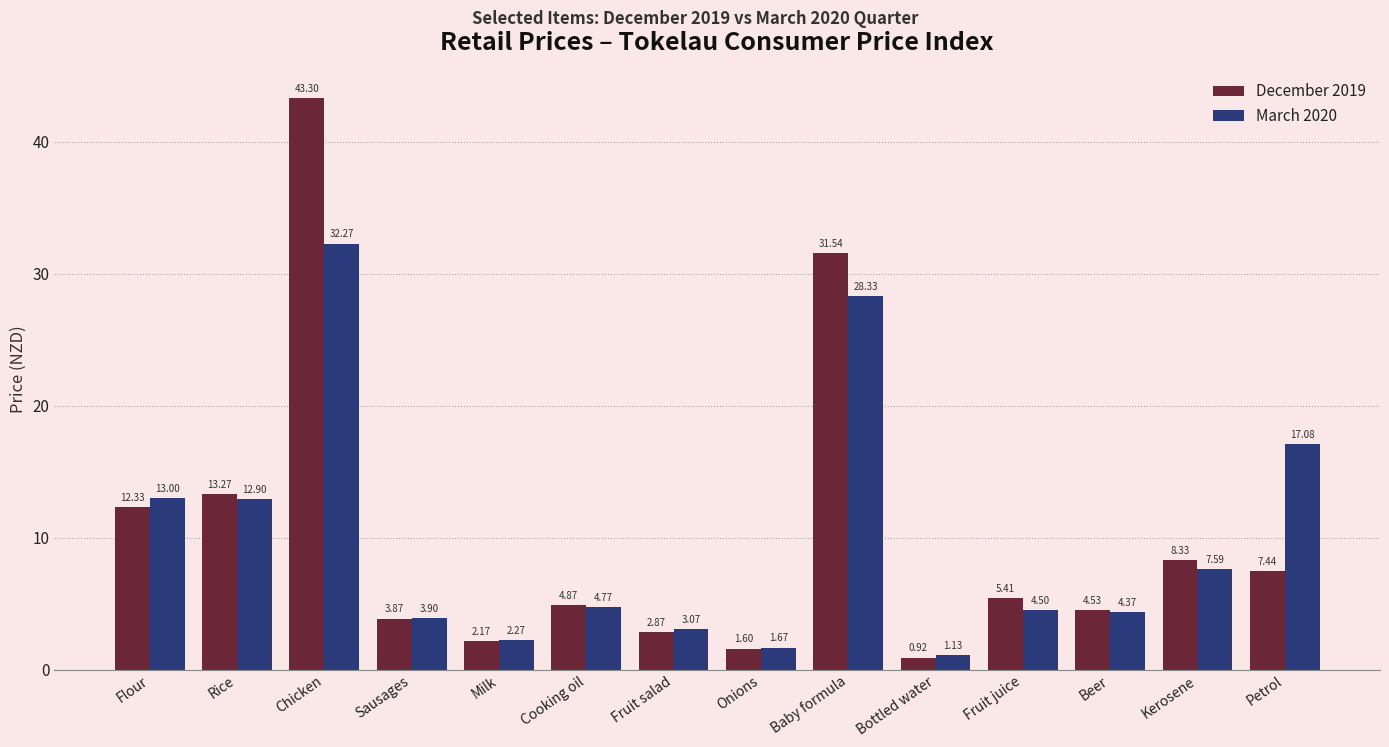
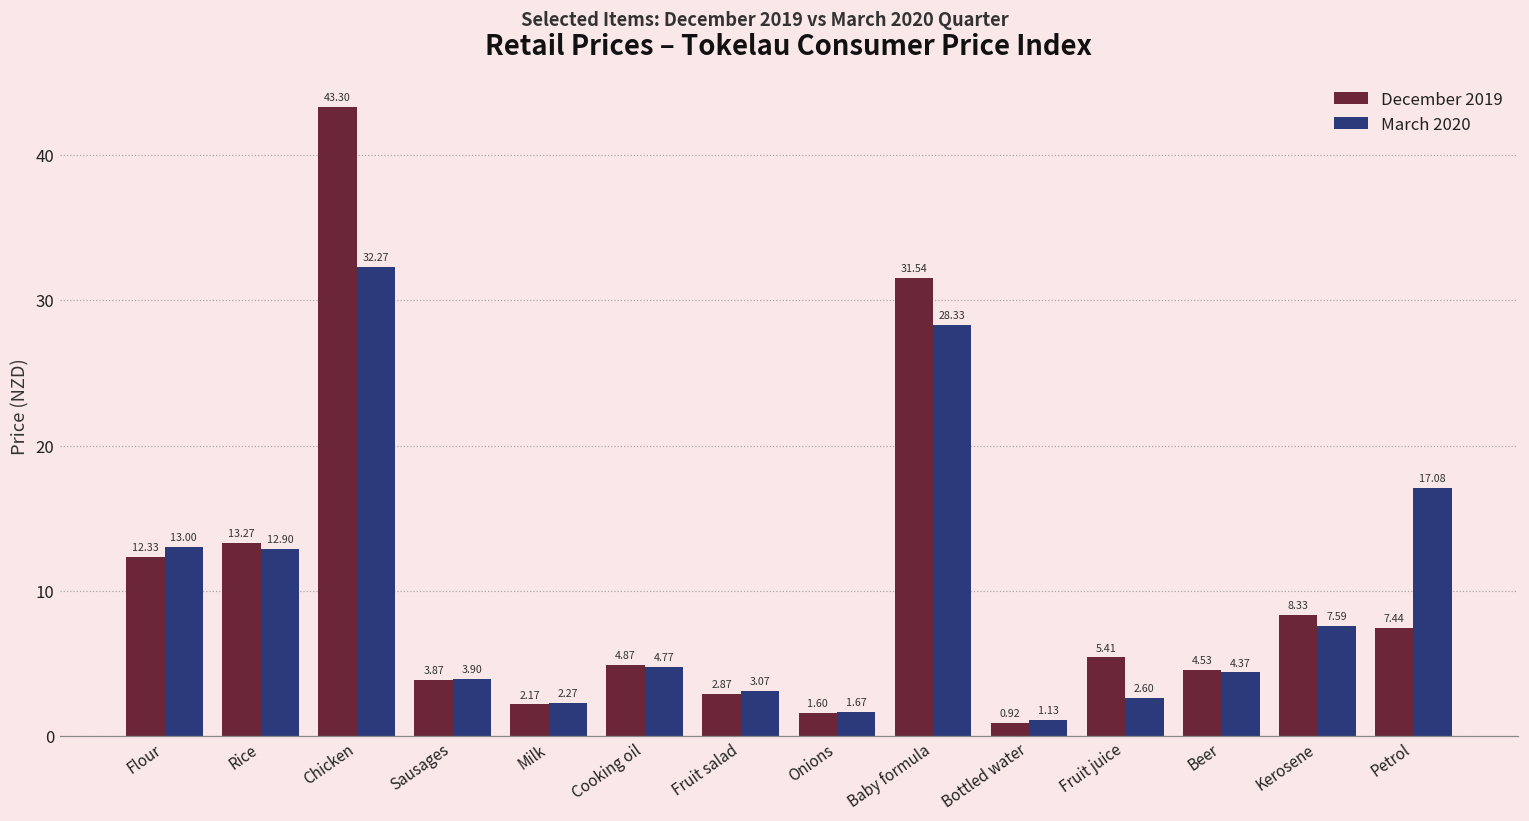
March 2020, Fruit juice: 4.50 -> 2.60
